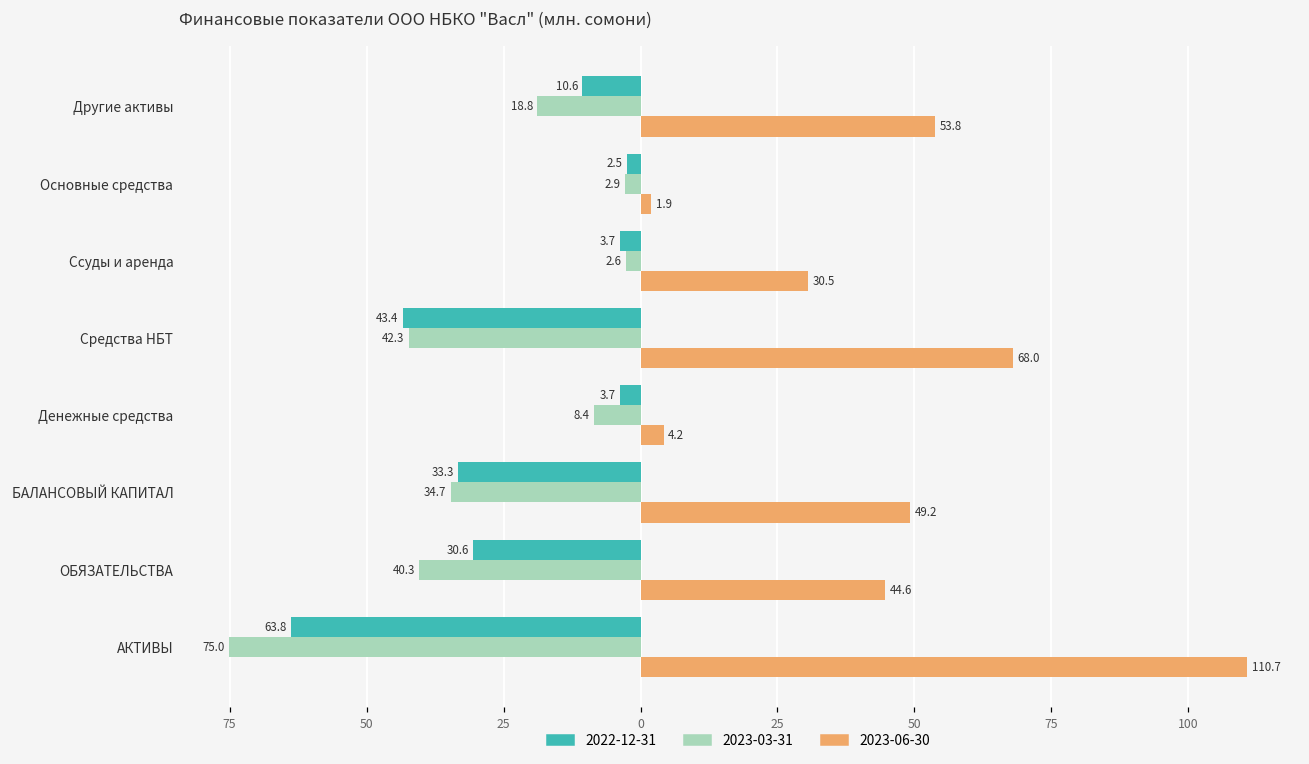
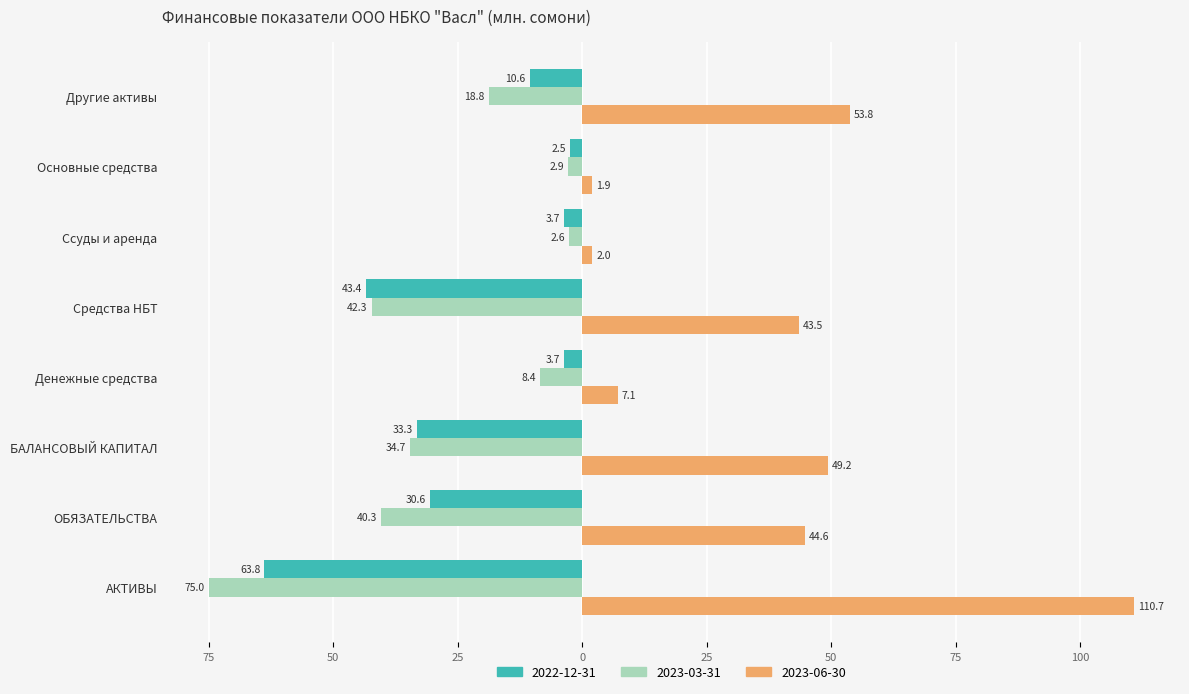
2023-06-30, Ссуды и аренда: 30.5 -> 2.0
2023-06-30, Средства НБТ: 68.0 -> 43.5
2023-06-30, Денежные средства: 4.2 -> 7.1
